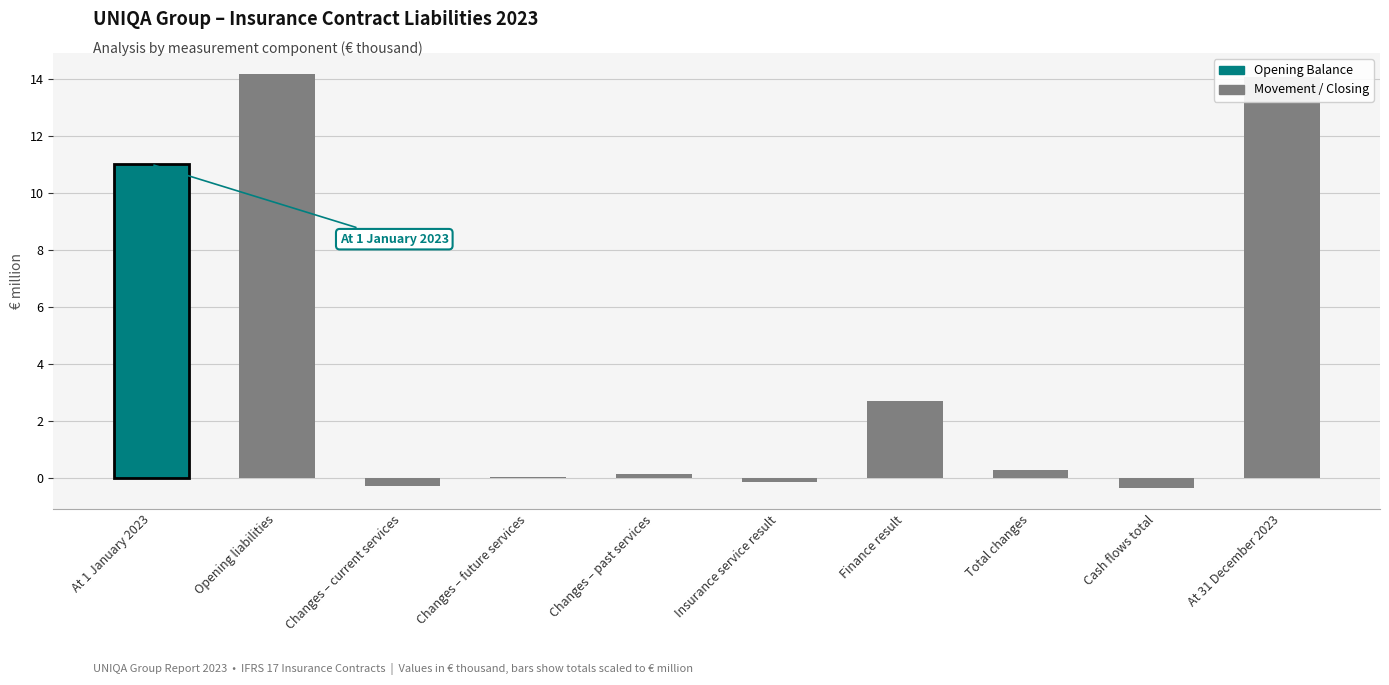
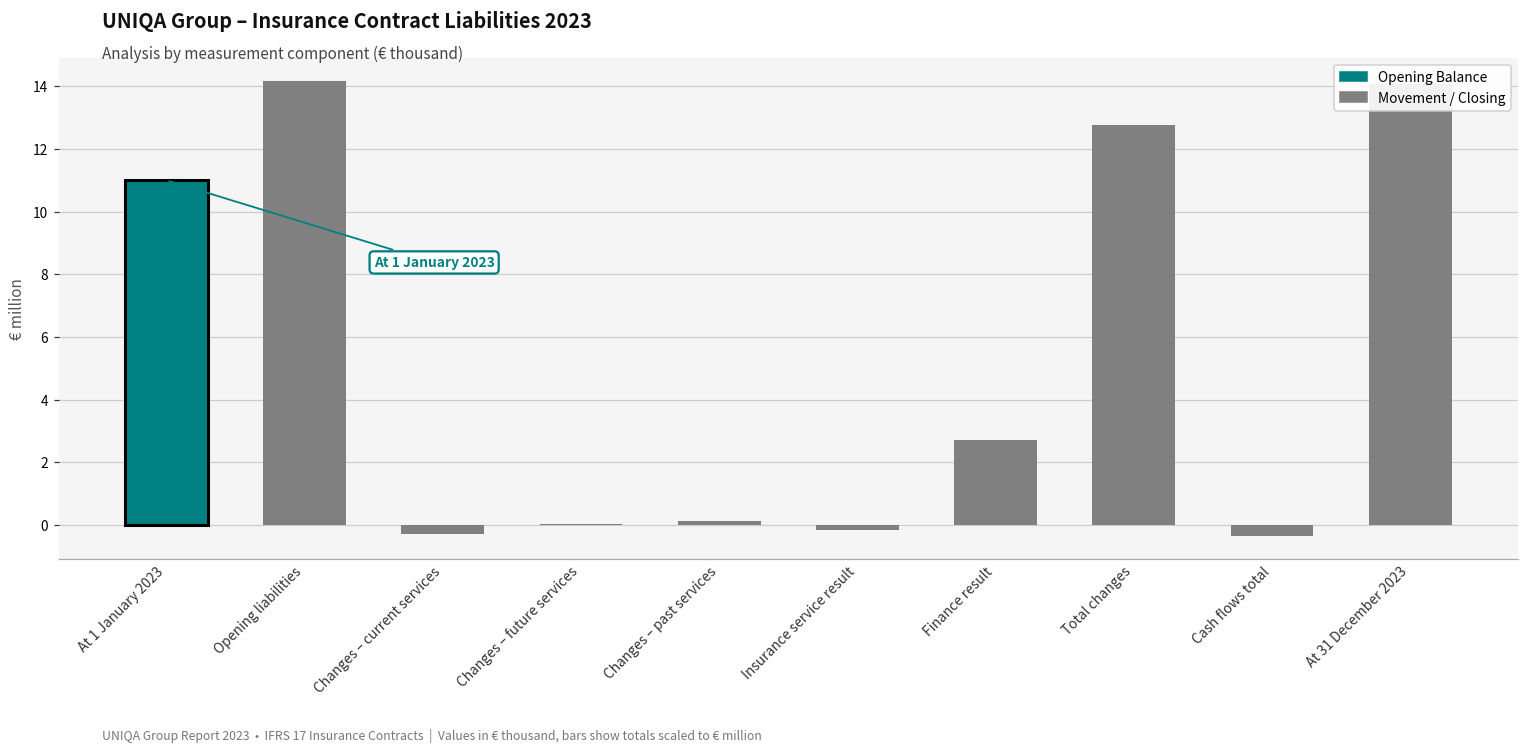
Total changes: 0.3 -> 12.8
